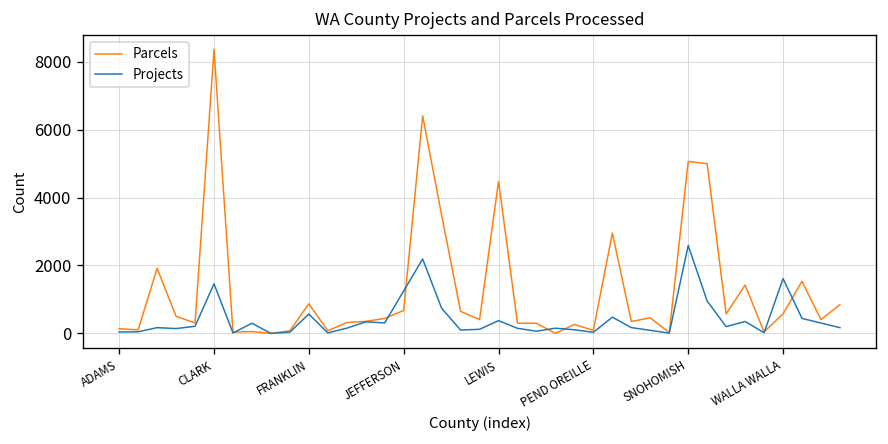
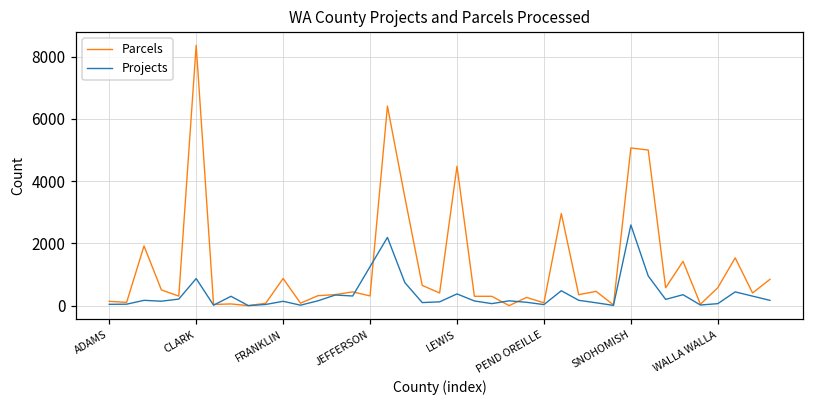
Projects, CLARK: 1500 -> 900
Projects, FRANKLIN: 600 -> 100
Parcels, JEFFERSON: 700 -> 300
Projects, WALLA WALLA: 1600 -> 100
